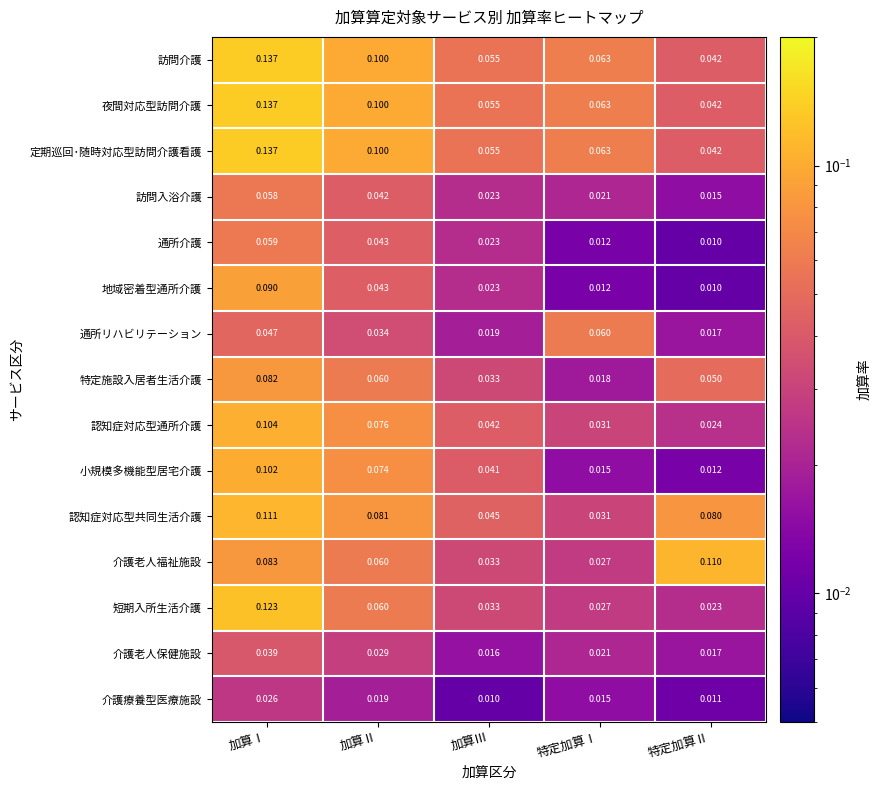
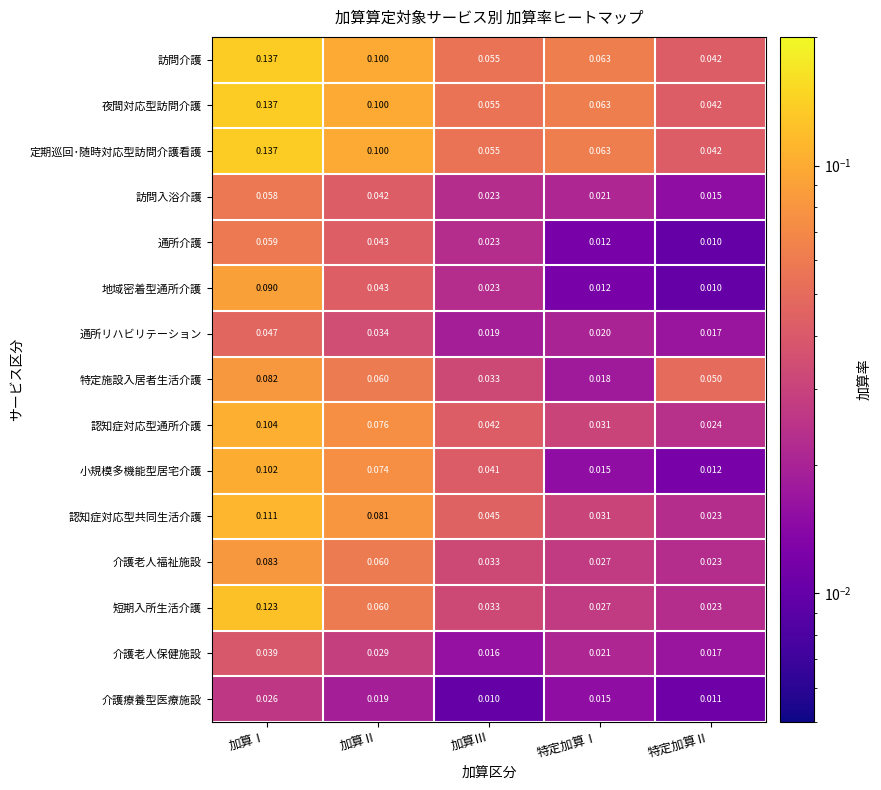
通所リハビリテーション, 特定加算Ⅰ: 0.060 -> 0.020
認知症対応型共同生活介護, 特定加算Ⅱ: 0.080 -> 0.023
介護老人福祉施設, 特定加算Ⅱ: 0.110 -> 0.023
